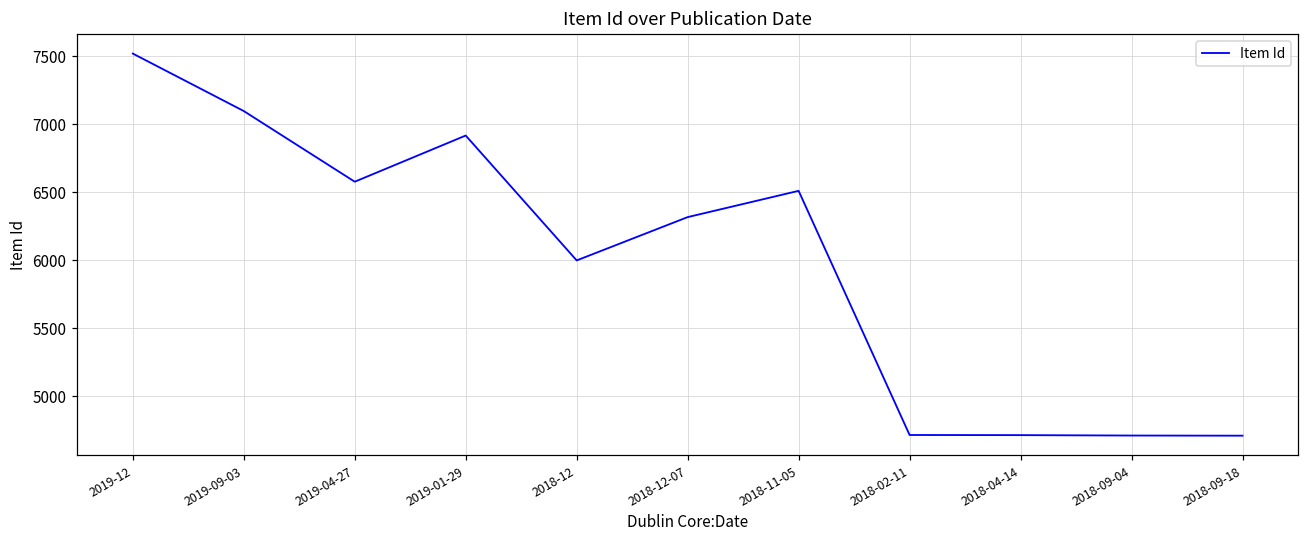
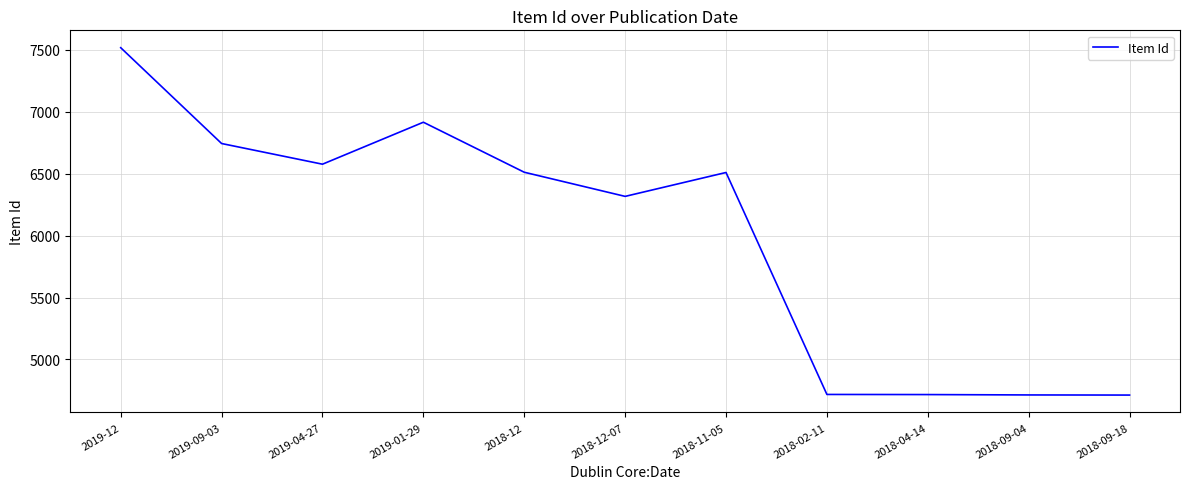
2019-09-03: 7100 -> 6740
2018-12: 6000 -> 6510
